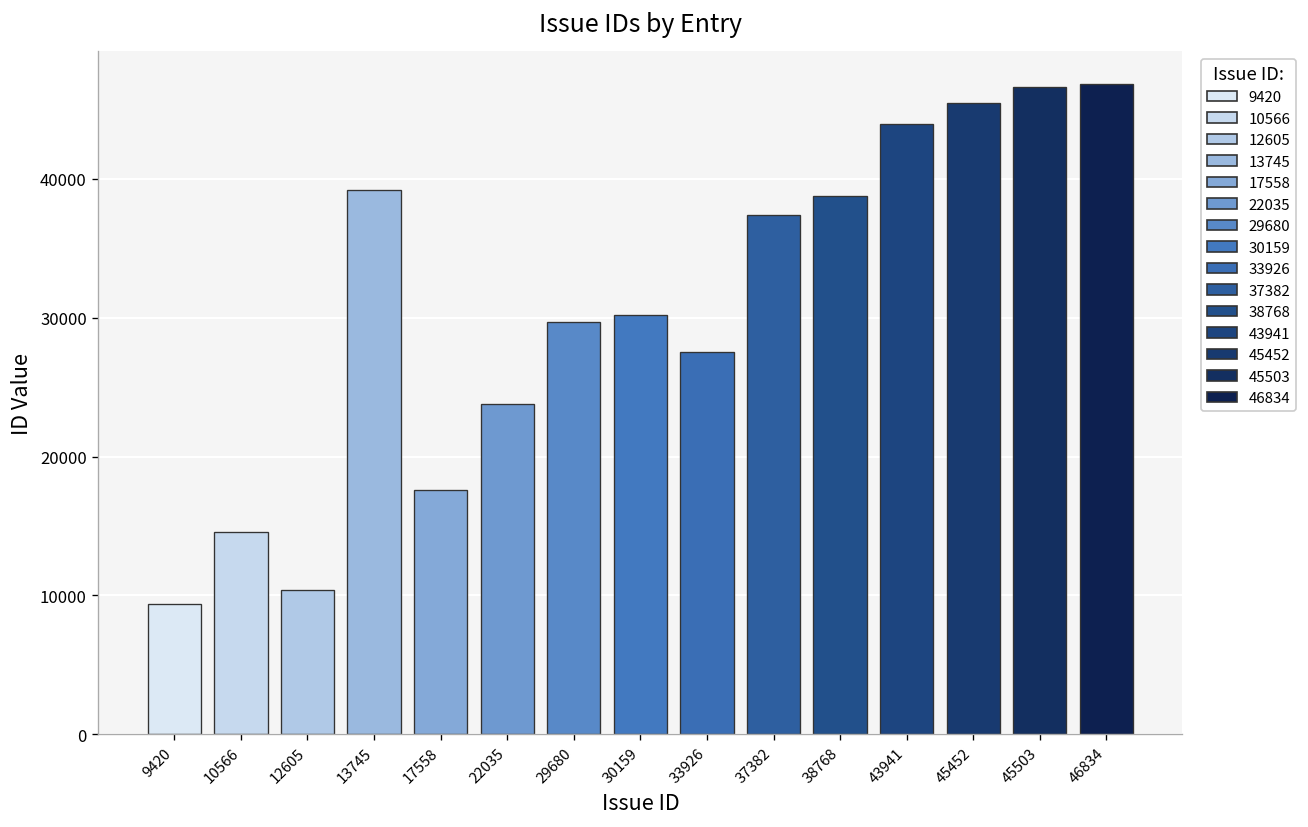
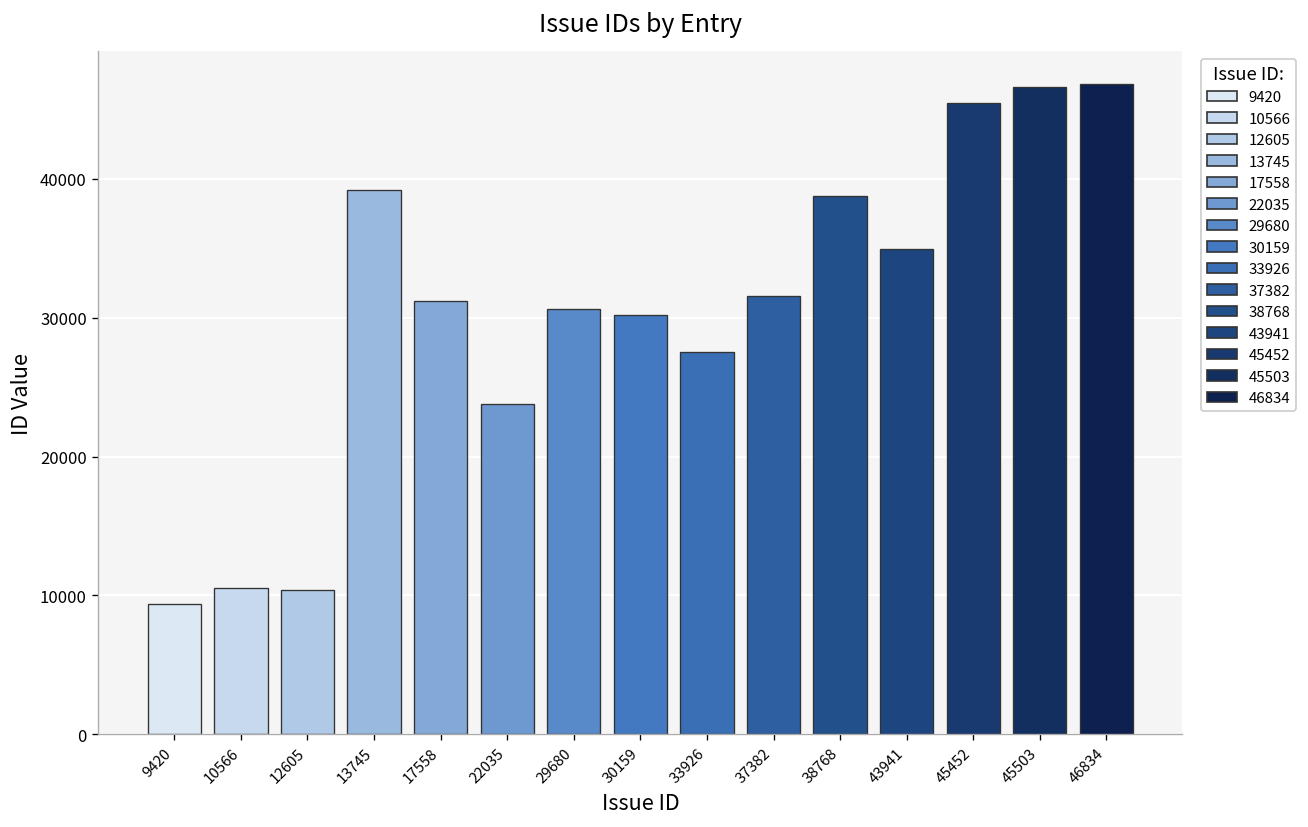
10566: 14500 -> 10600
17558: 17600 -> 31200
29680: 29700 -> 30700
37382: 37400 -> 31600
43941: 43900 -> 34900
